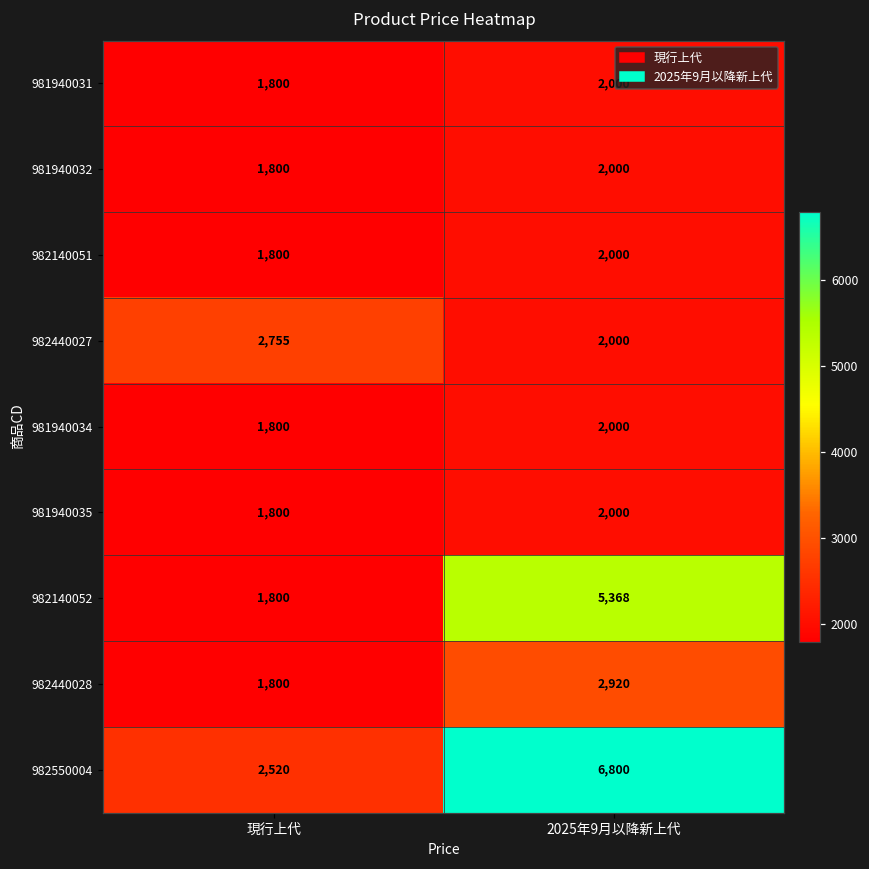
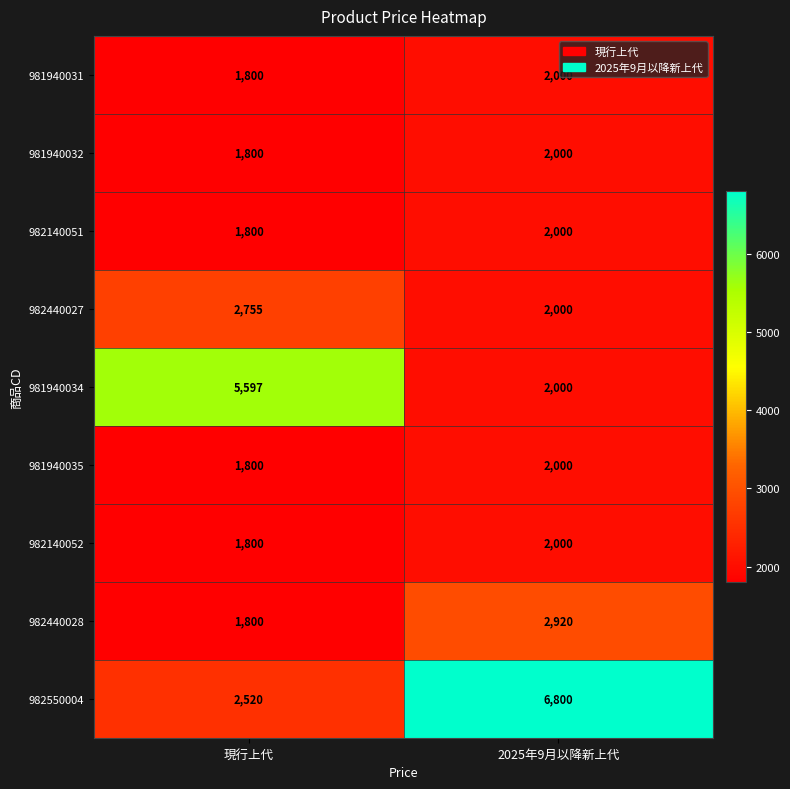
981940034, 現行上代: 1,800 -> 5,597
982140052, 2025年9月以降新上代: 5,368 -> 2,000
